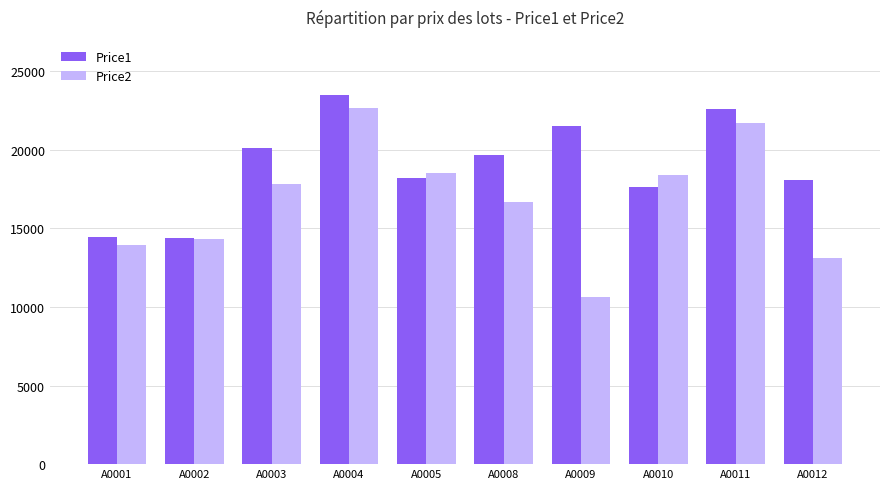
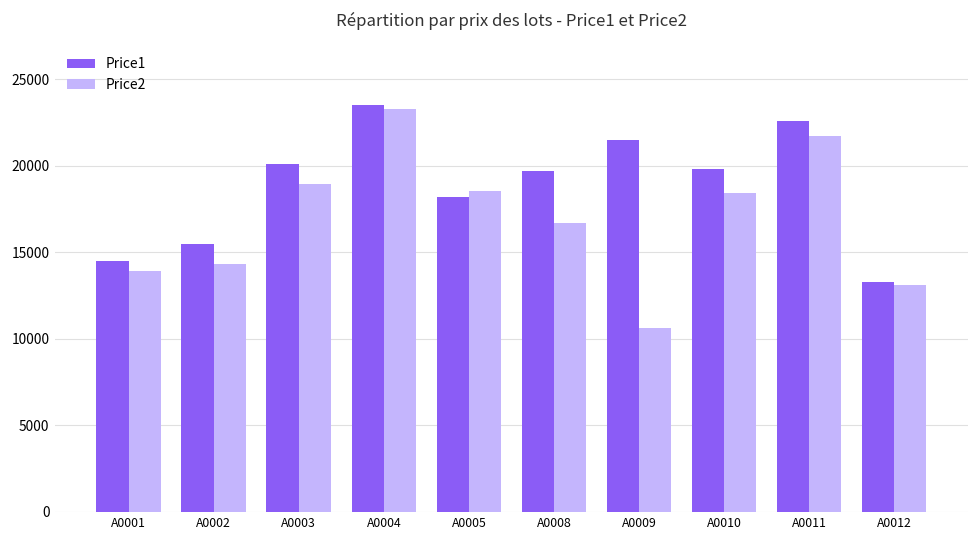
Price1, A0002: 14400 -> 15500
Price2, A0003: 17800 -> 19000
Price2, A0004: 22700 -> 23300
Price1, A0010: 17600 -> 19800
Price1, A0012: 18100 -> 13300
